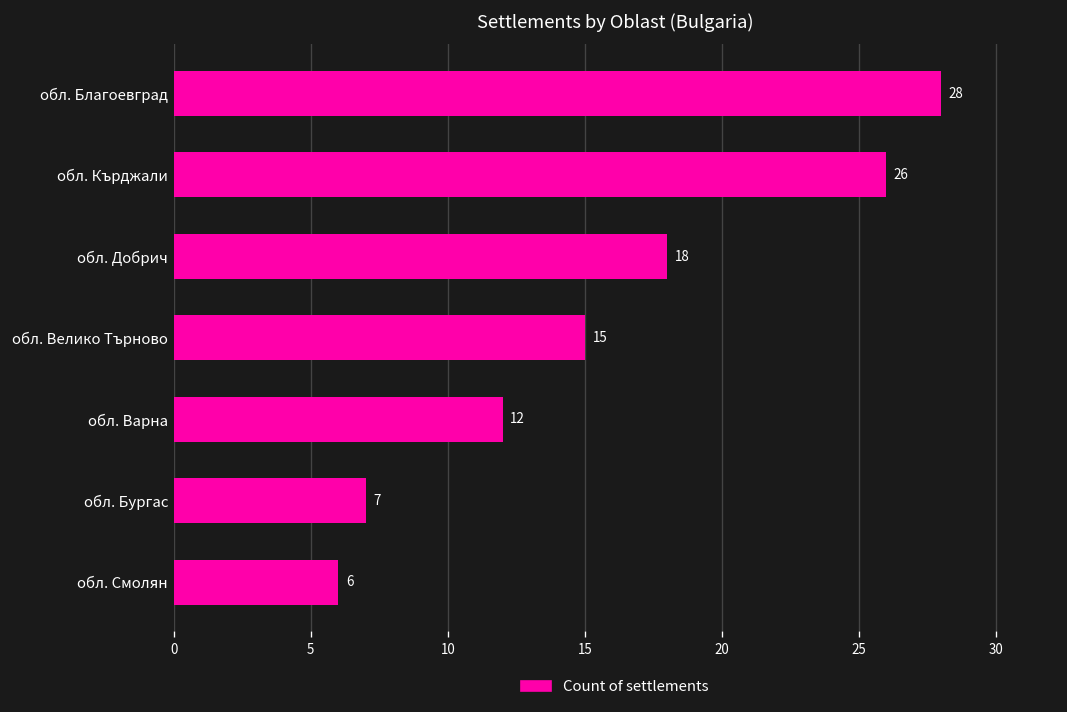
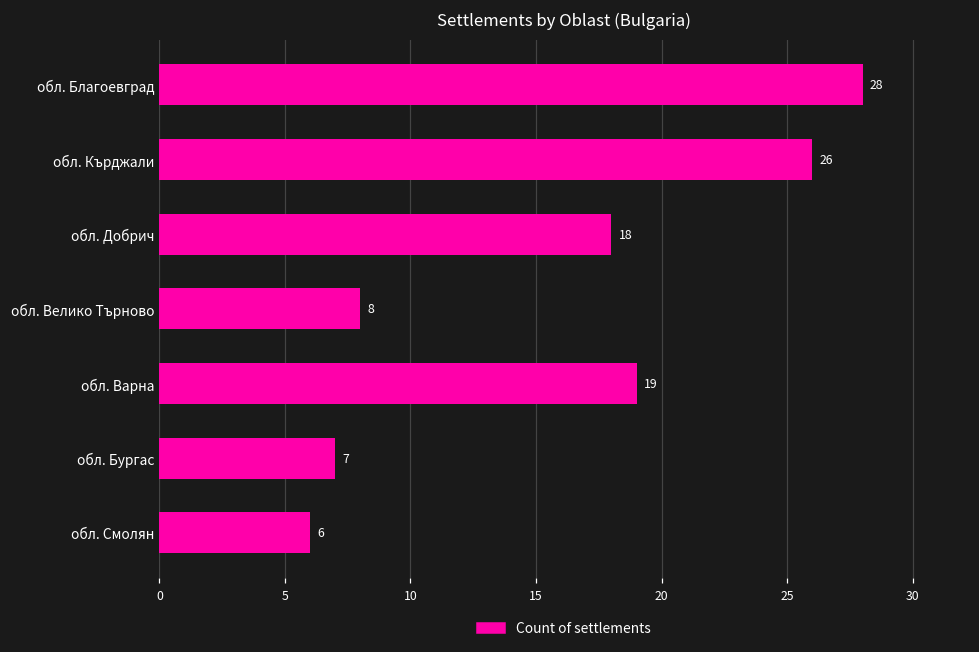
обл. Велико Търново: 15 -> 8
обл. Варна: 12 -> 19
